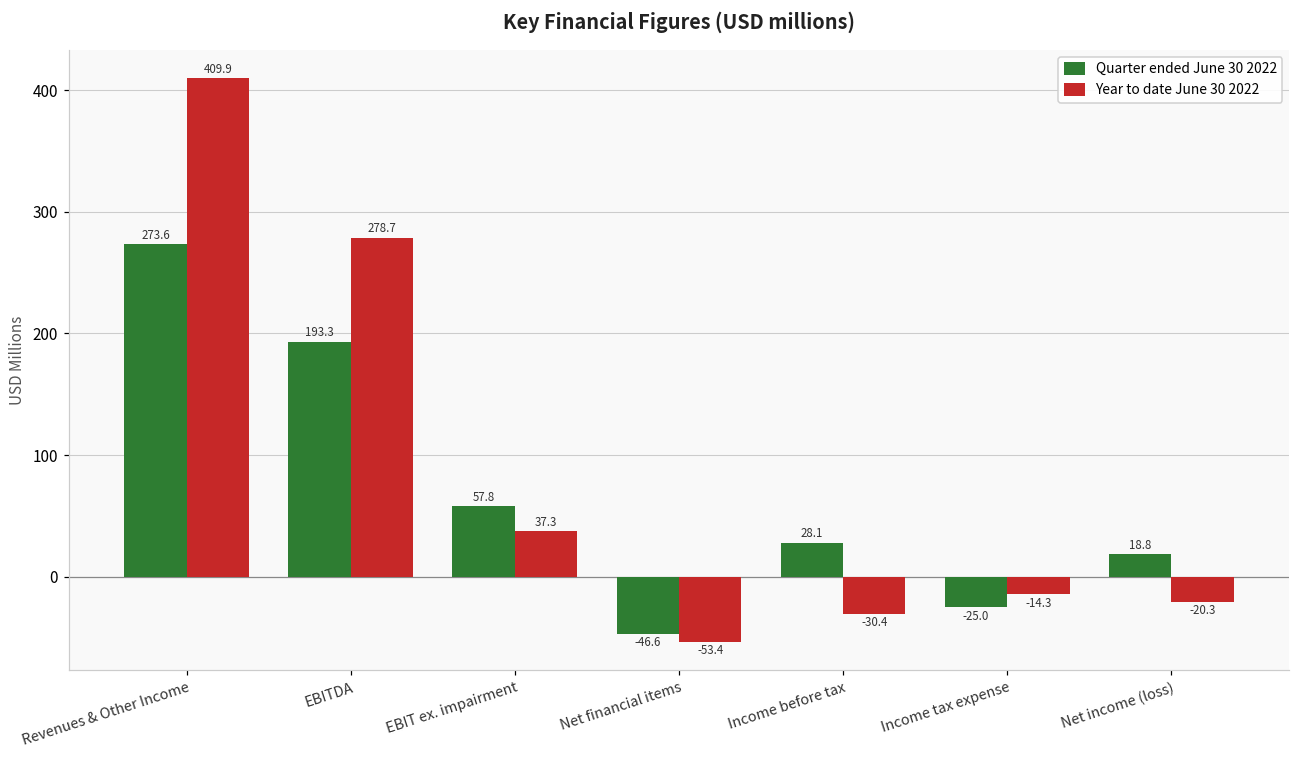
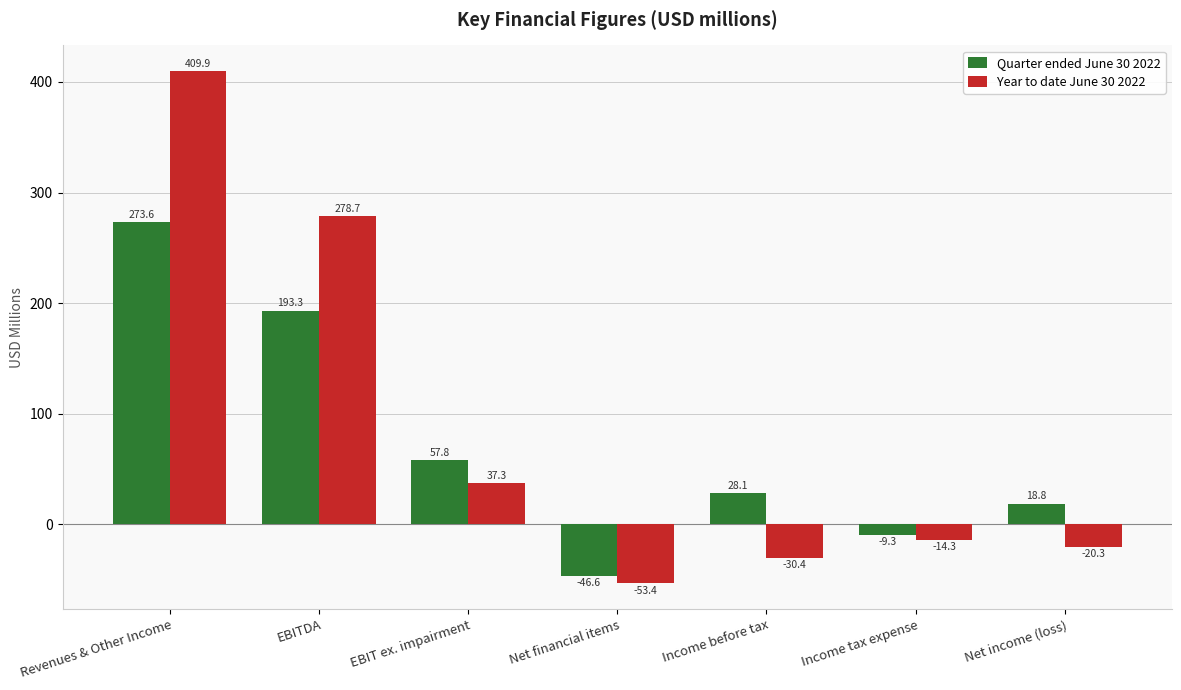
Quarter ended June 30 2022, Income tax expense: -25.0 -> -9.3
